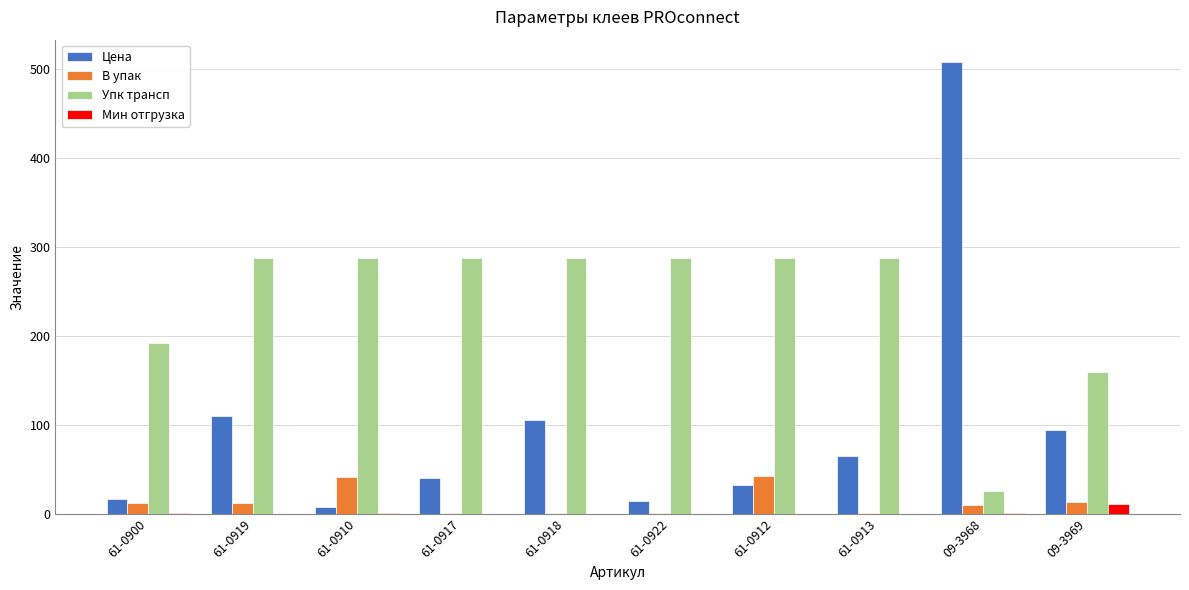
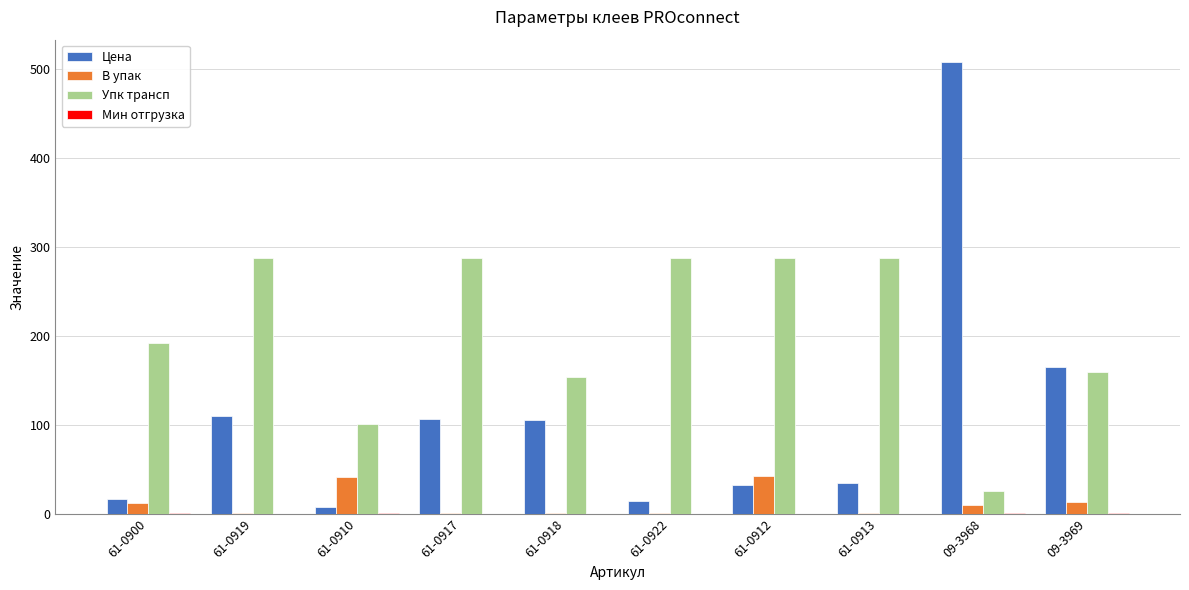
В упак, 61-0919: 10 -> 0
Упк трансп, 61-0910: 290 -> 100
Цена, 61-0917: 40 -> 110
Упк трансп, 61-0918: 290 -> 150
Цена, 61-0913: 70 -> 30
Цена, 09-3969: 90 -> 170
Мин отгрузка, 09-3969: 10 -> 0
